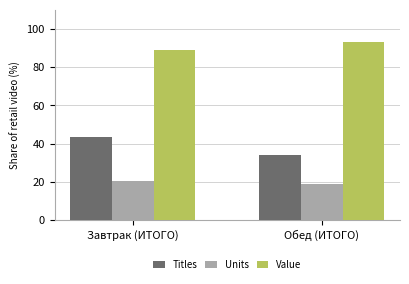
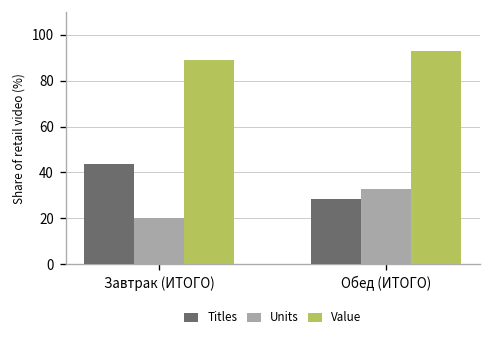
Titles, Обед (ИТОГО): 34 -> 28
Units, Обед (ИТОГО): 19 -> 33
